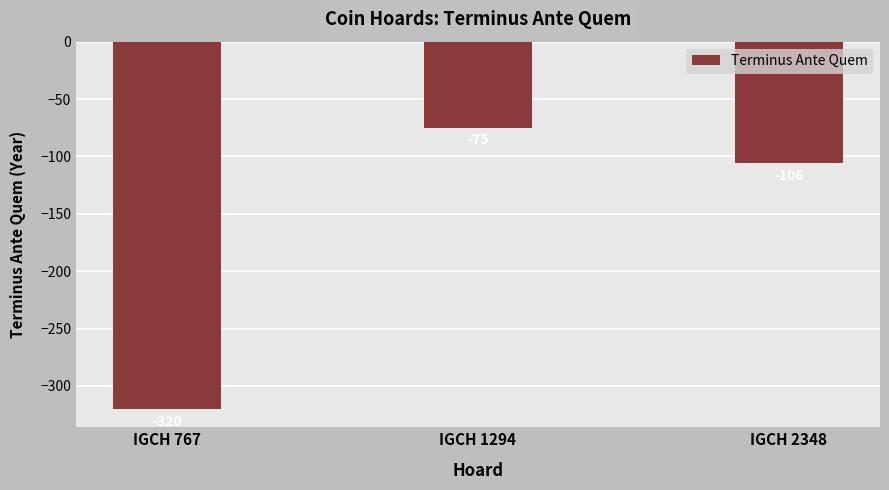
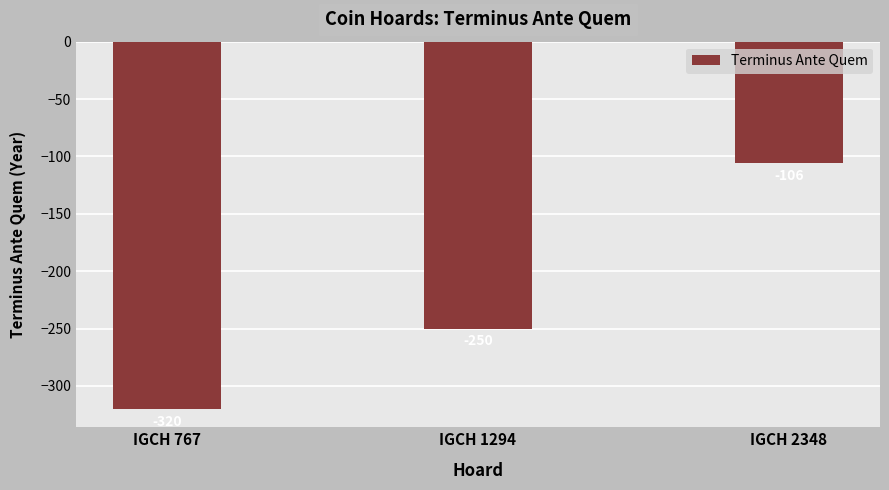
IGCH 1294: -75 -> -250
